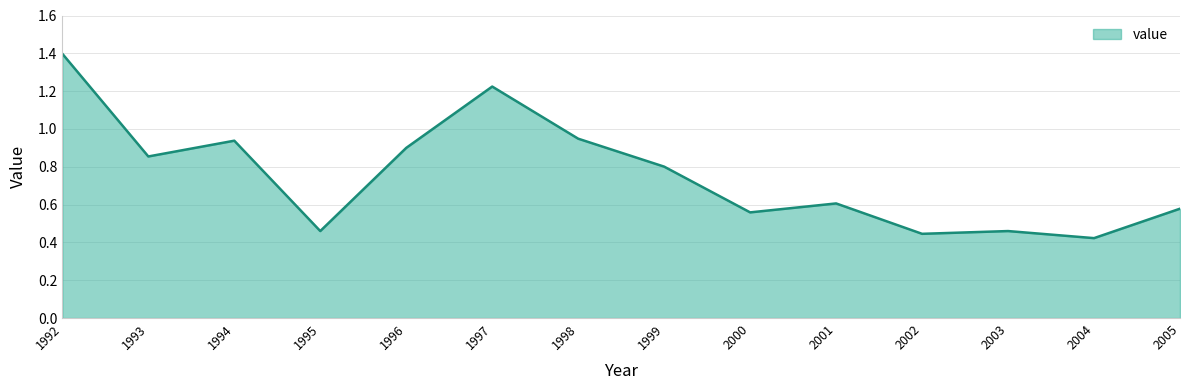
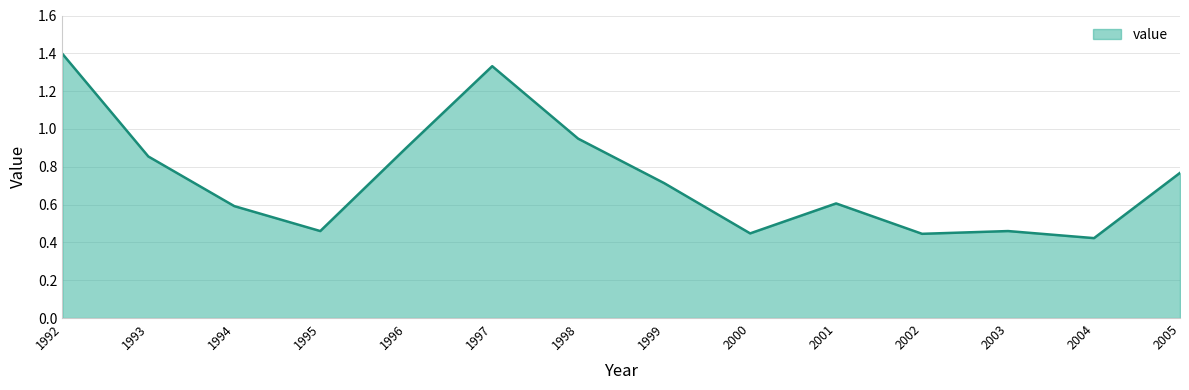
1994: 0.94 -> 0.59
1997: 1.22 -> 1.33
1999: 0.80 -> 0.71
2000: 0.56 -> 0.45
2005: 0.58 -> 0.77
